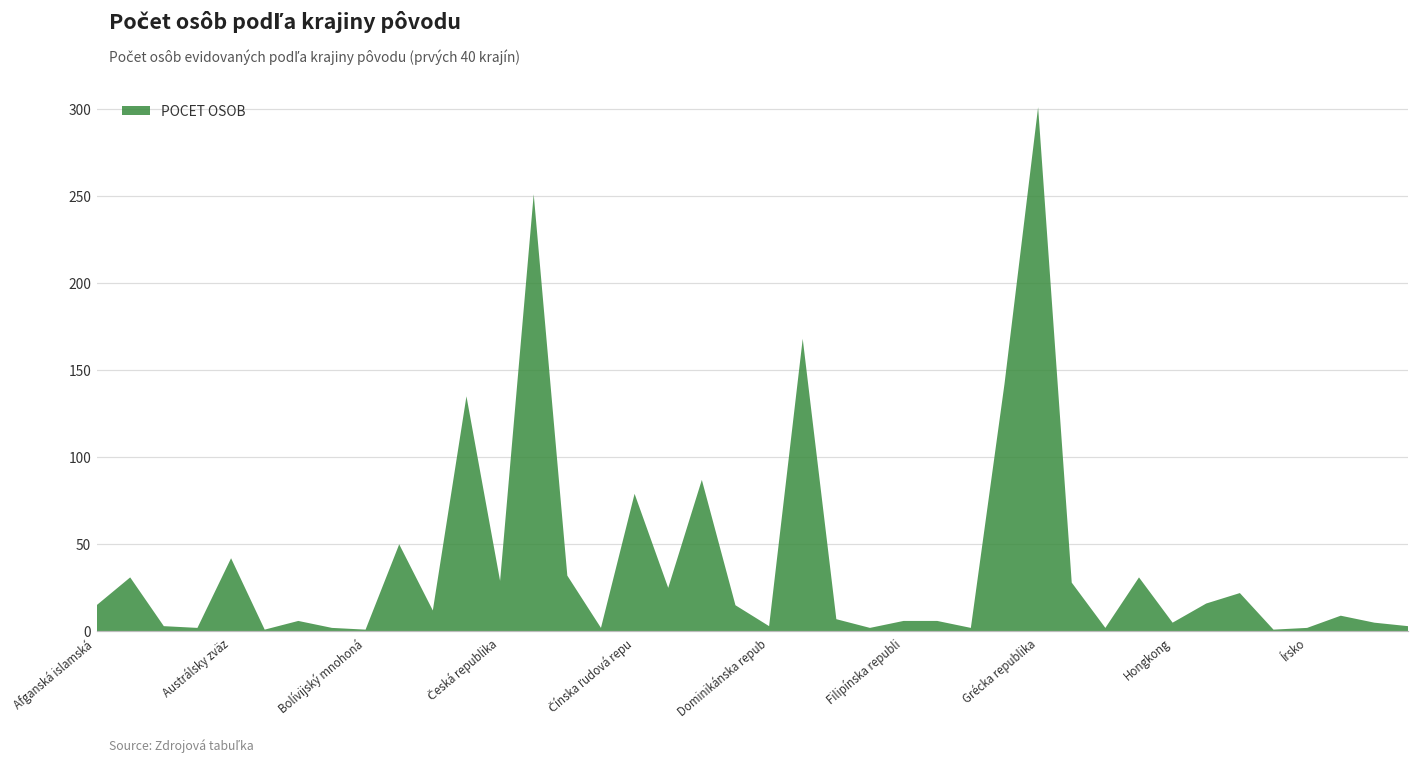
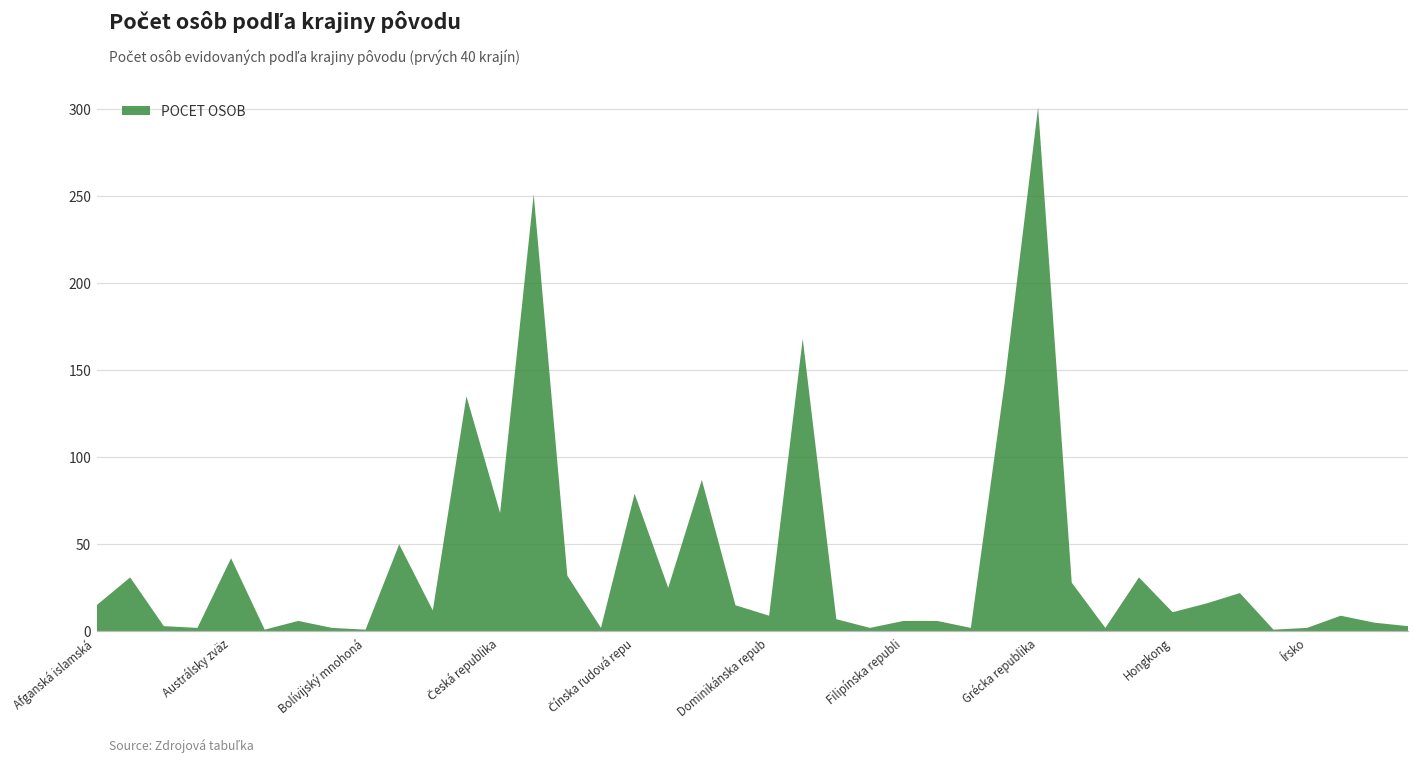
Česká republika: 29 -> 68
Dominikánska repub: 3 -> 9
Hongkong: 5 -> 11
